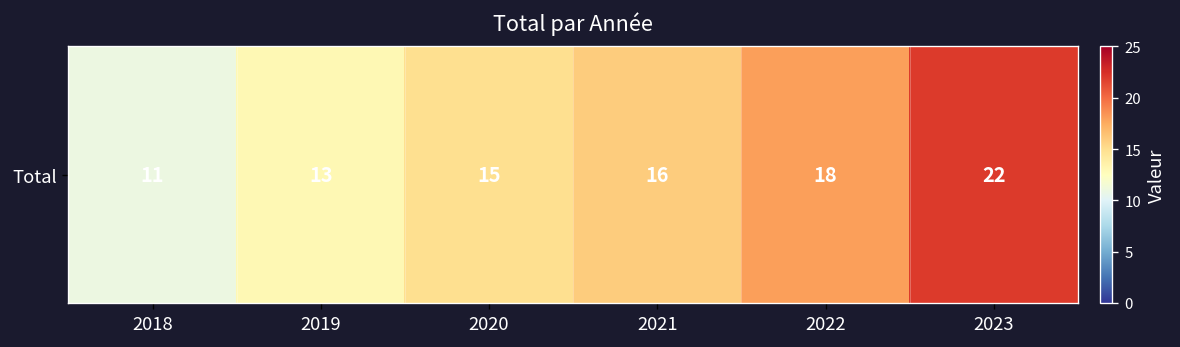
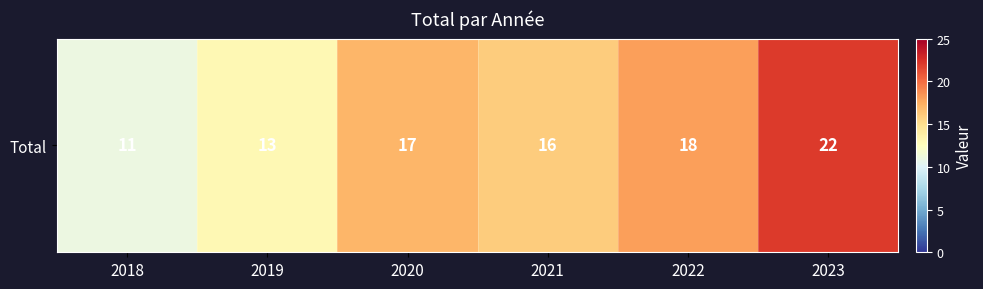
Total, 2020: 15 -> 17
